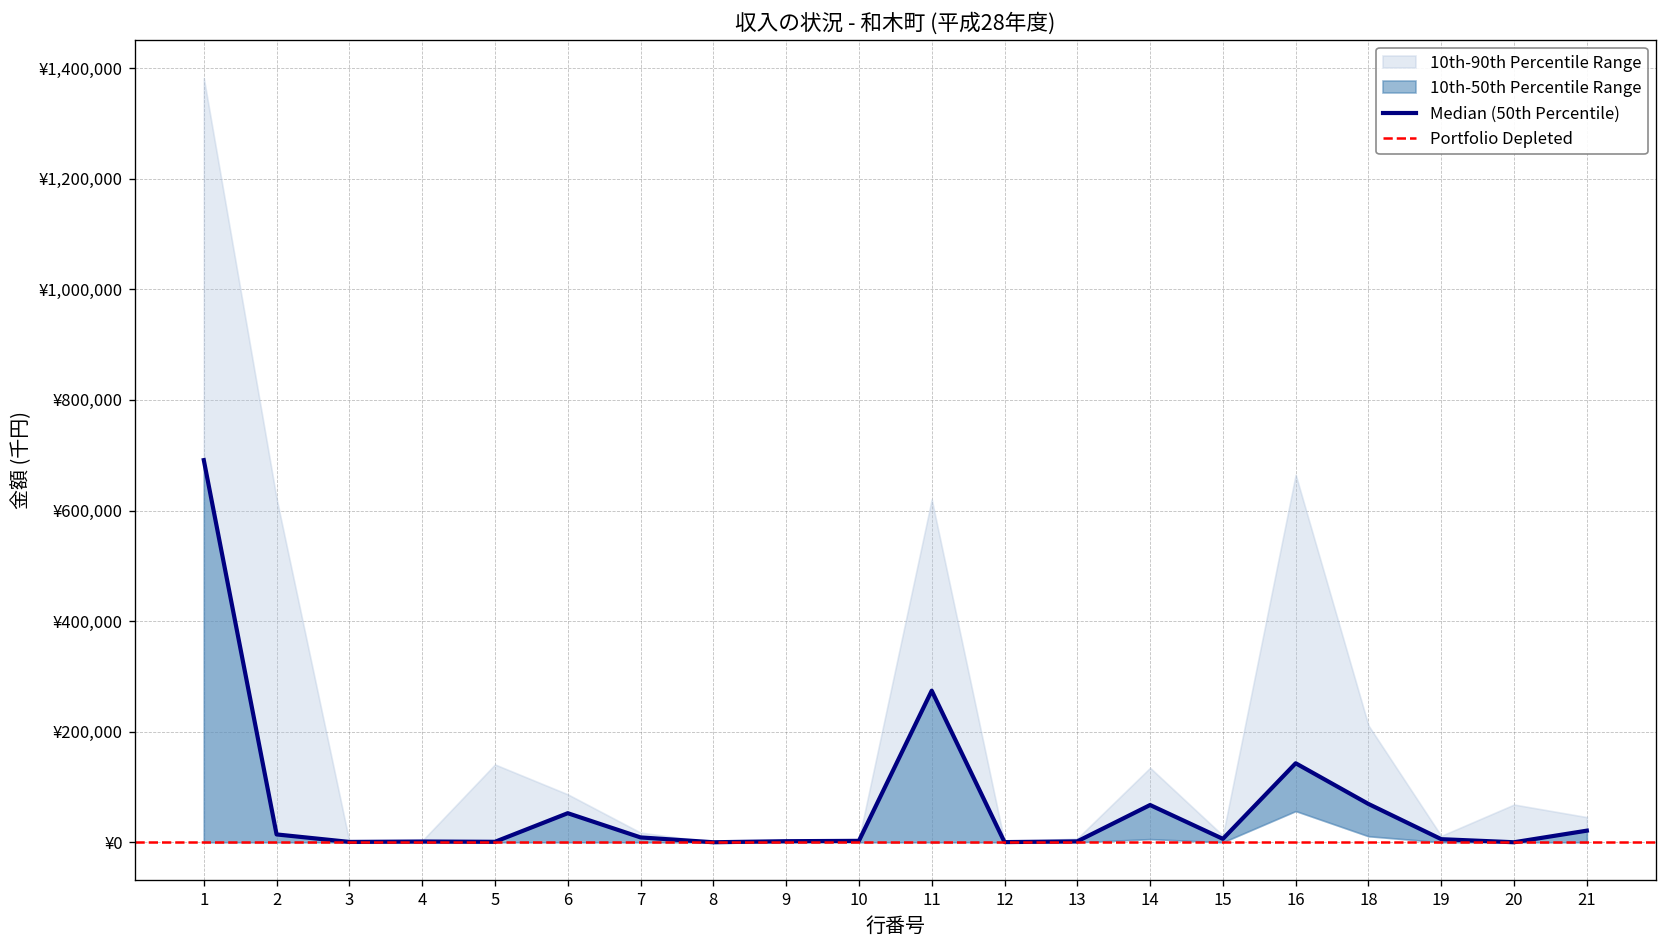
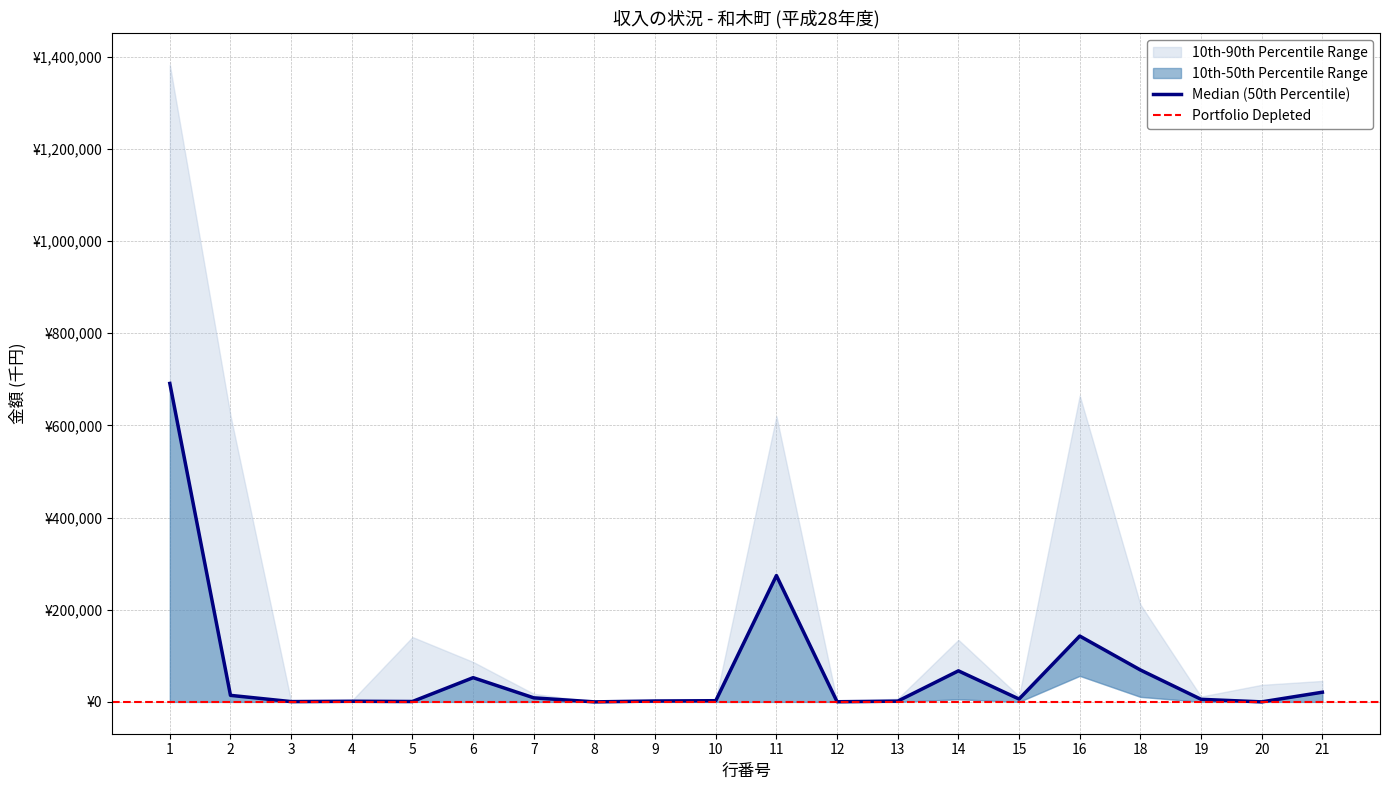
10th-90th Percentile Range, 20: ¥70,000 -> ¥40,000
